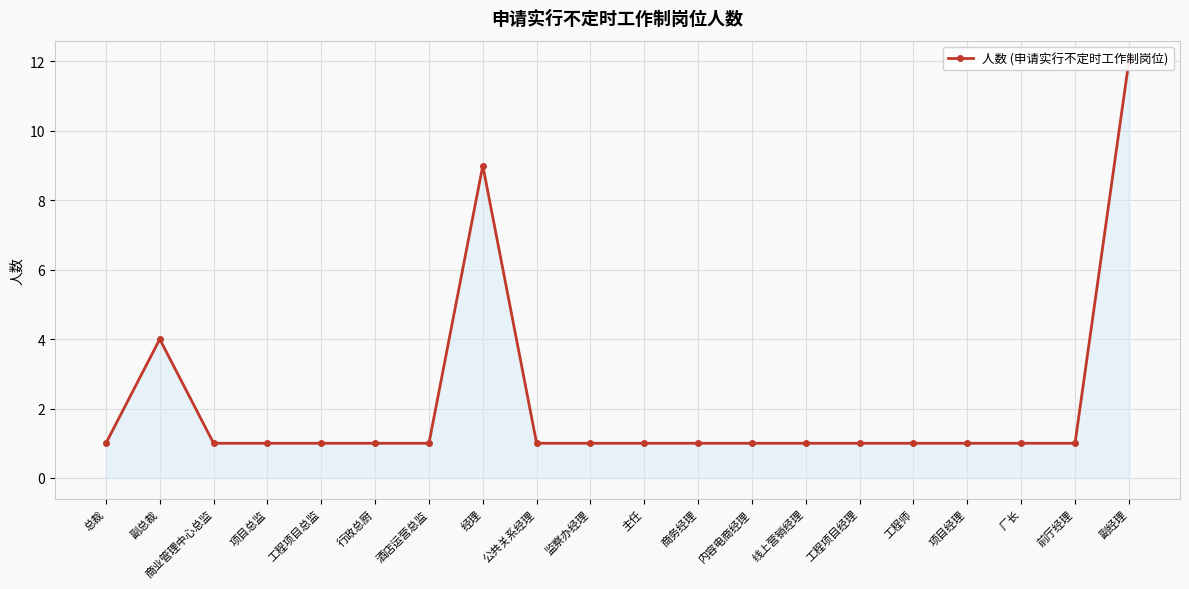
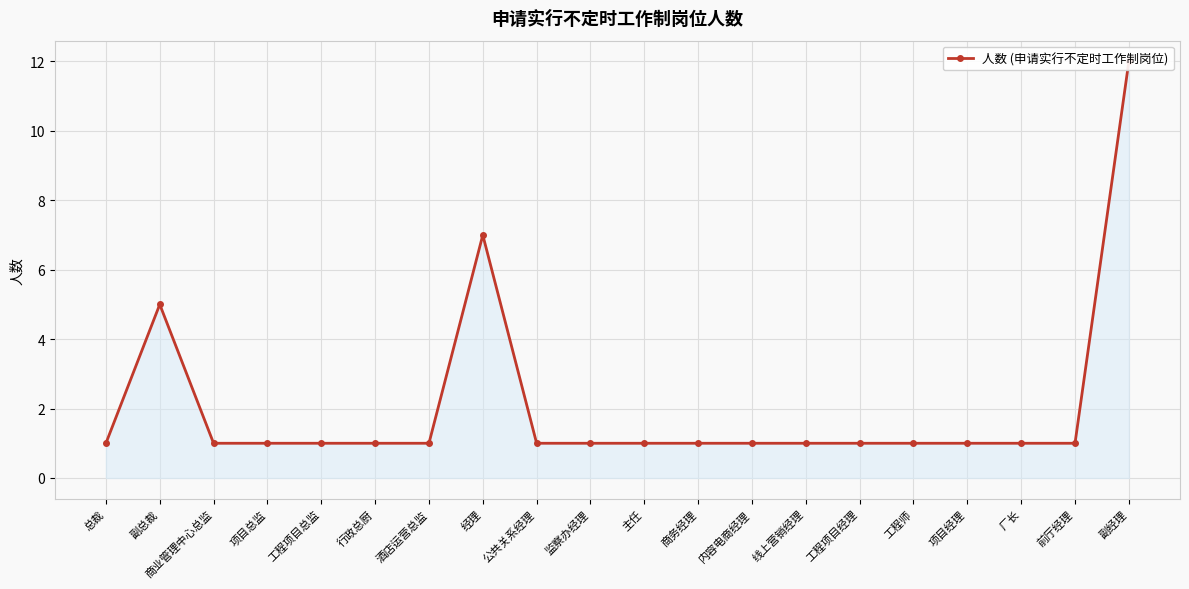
副总裁: 4 -> 5
经理: 9 -> 7
